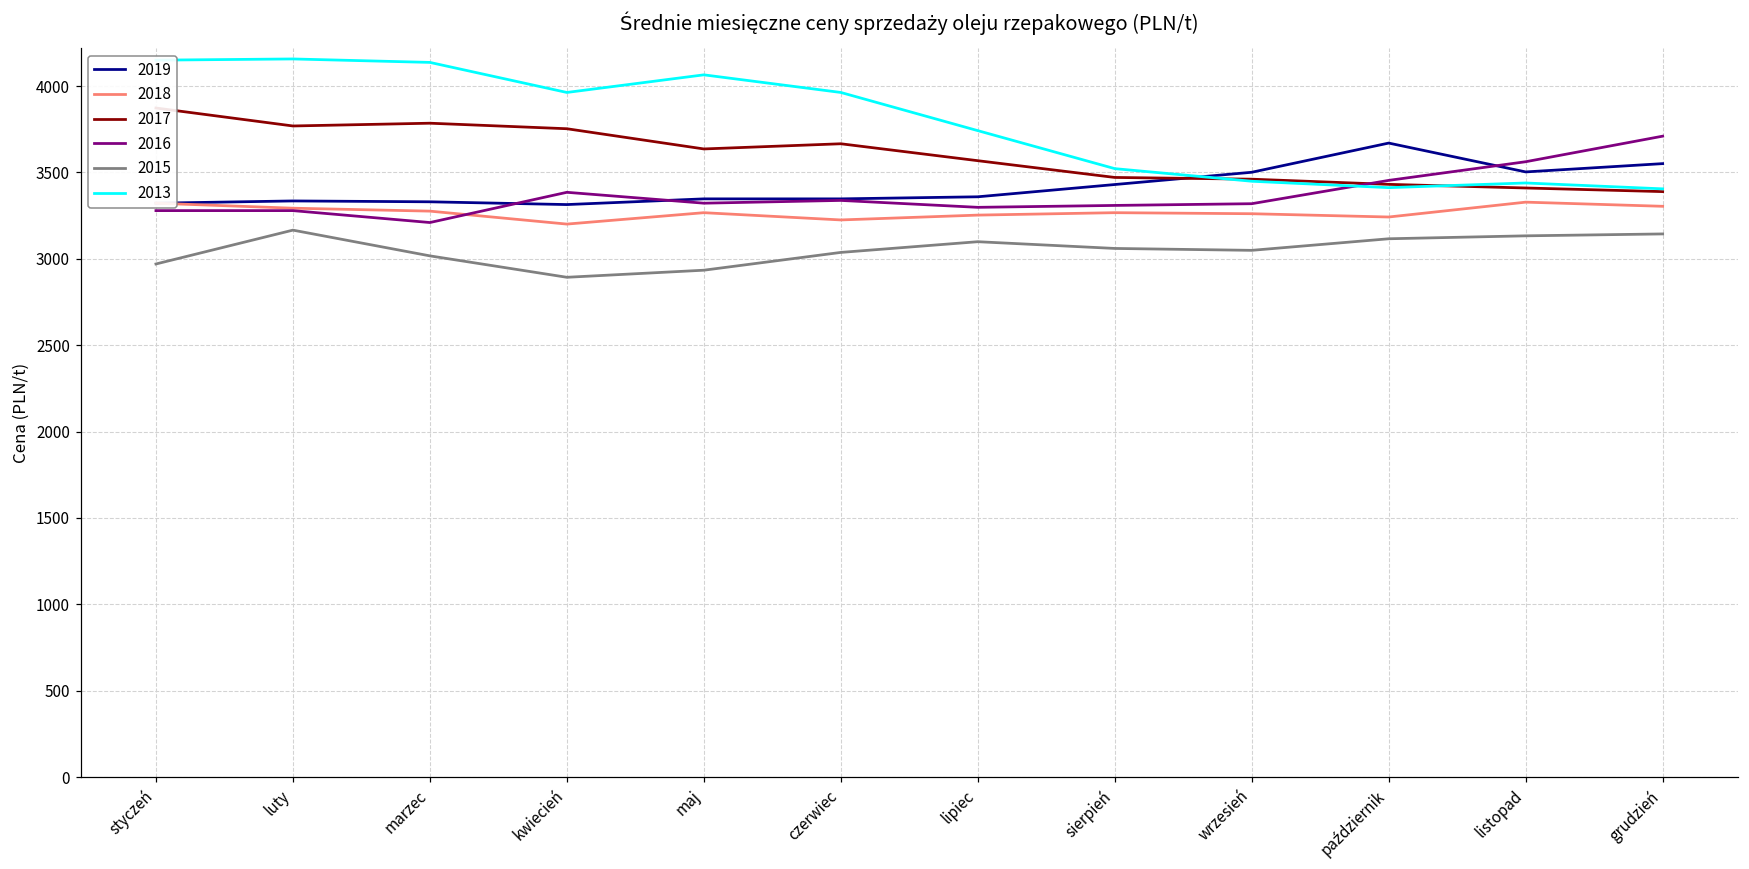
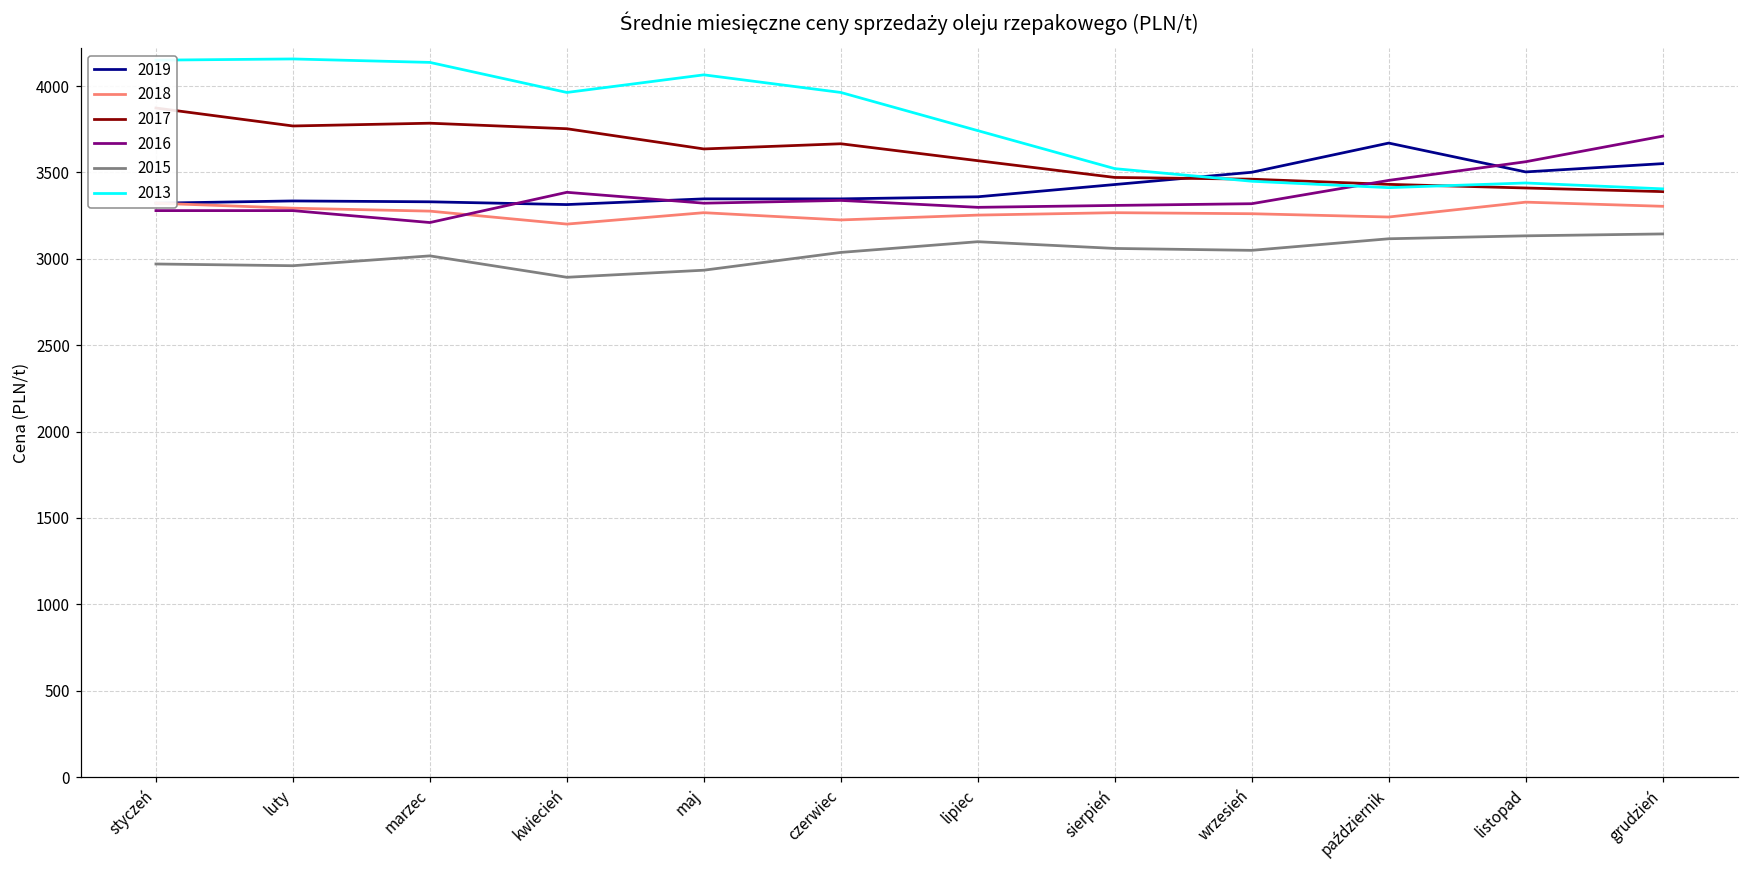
2015, luty: 3170 -> 2960
